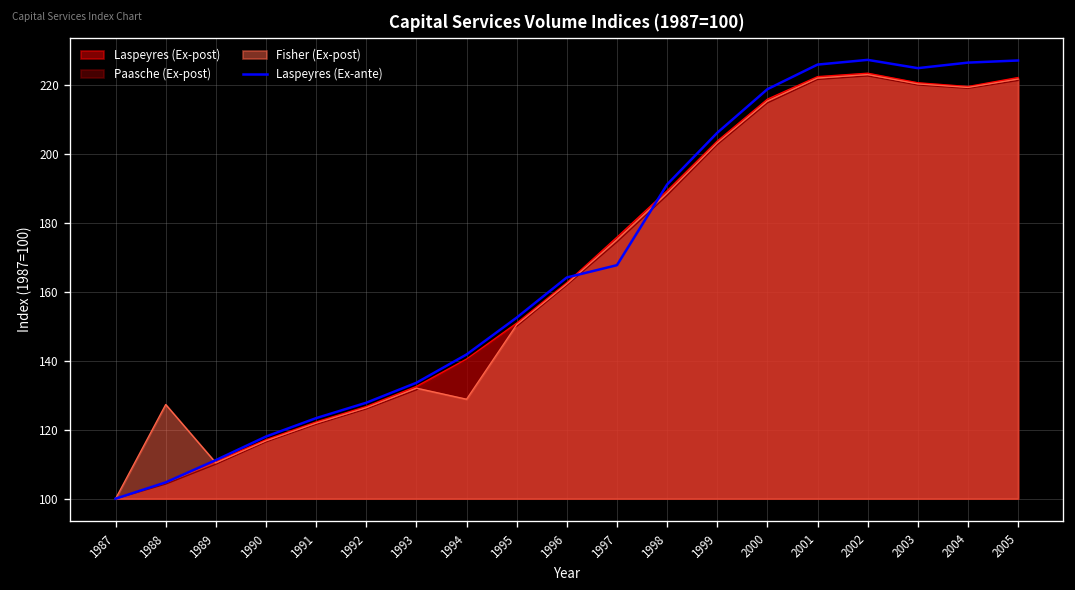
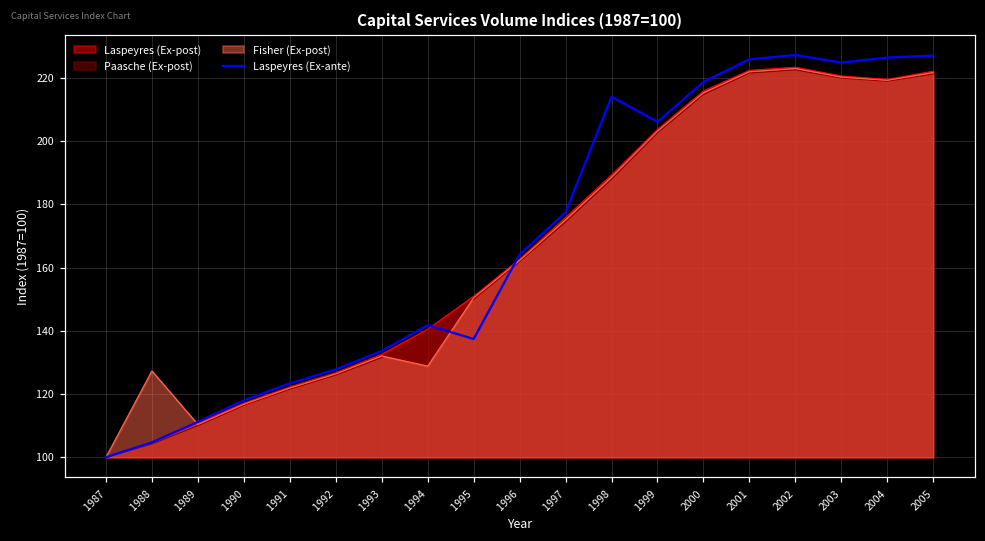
Laspeyres (Ex-ante), 1995: 152 -> 137
Laspeyres (Ex-ante), 1997: 168 -> 177
Laspeyres (Ex-ante), 1998: 191 -> 214
